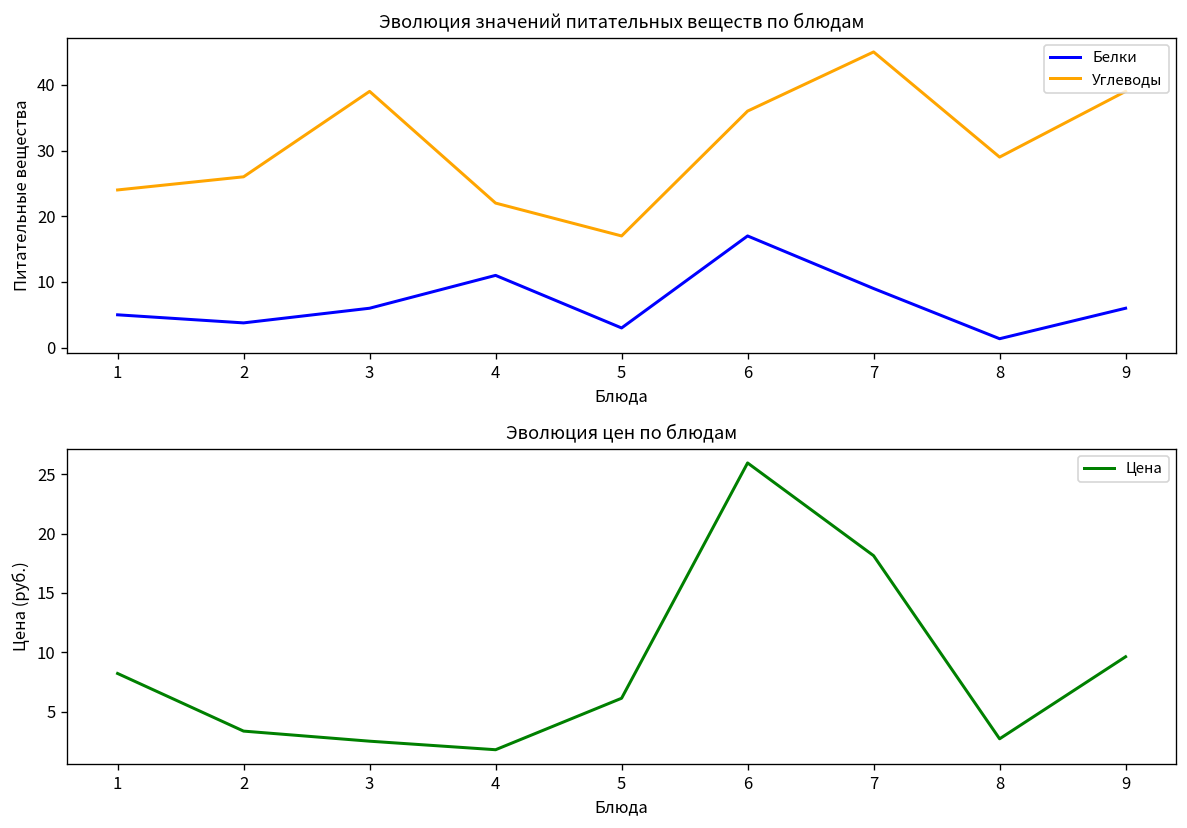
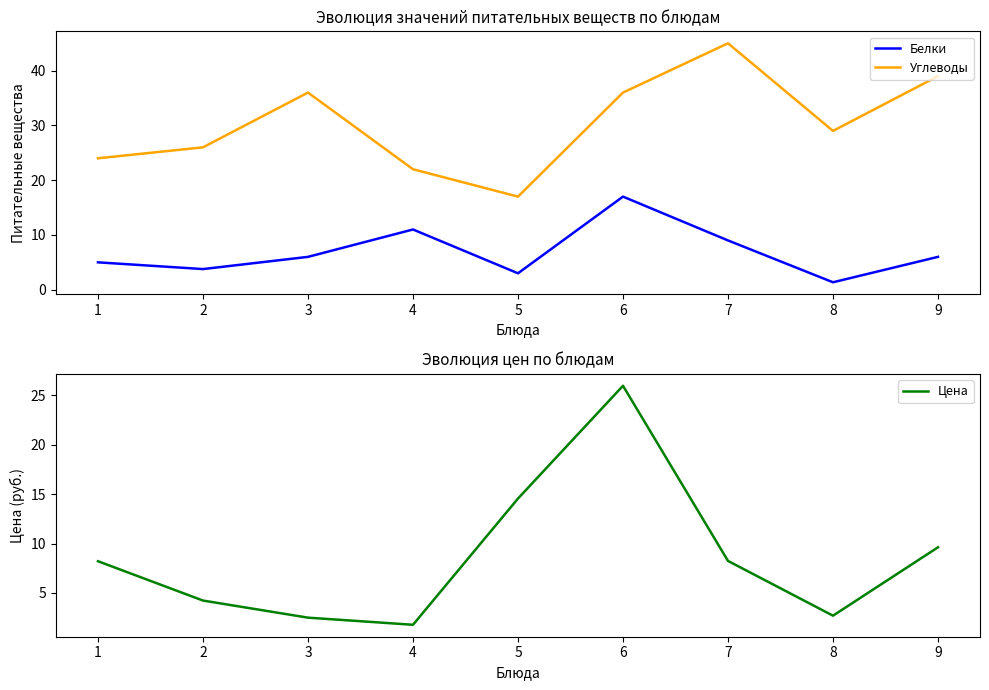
Эволюция значений питательных веществ по блюдам, Углеводы, 3: 39 -> 36
Эволюция цен по блюдам, 2: 3 -> 4
Эволюция цен по блюдам, 5: 6 -> 15
Эволюция цен по блюдам, 7: 18 -> 8
